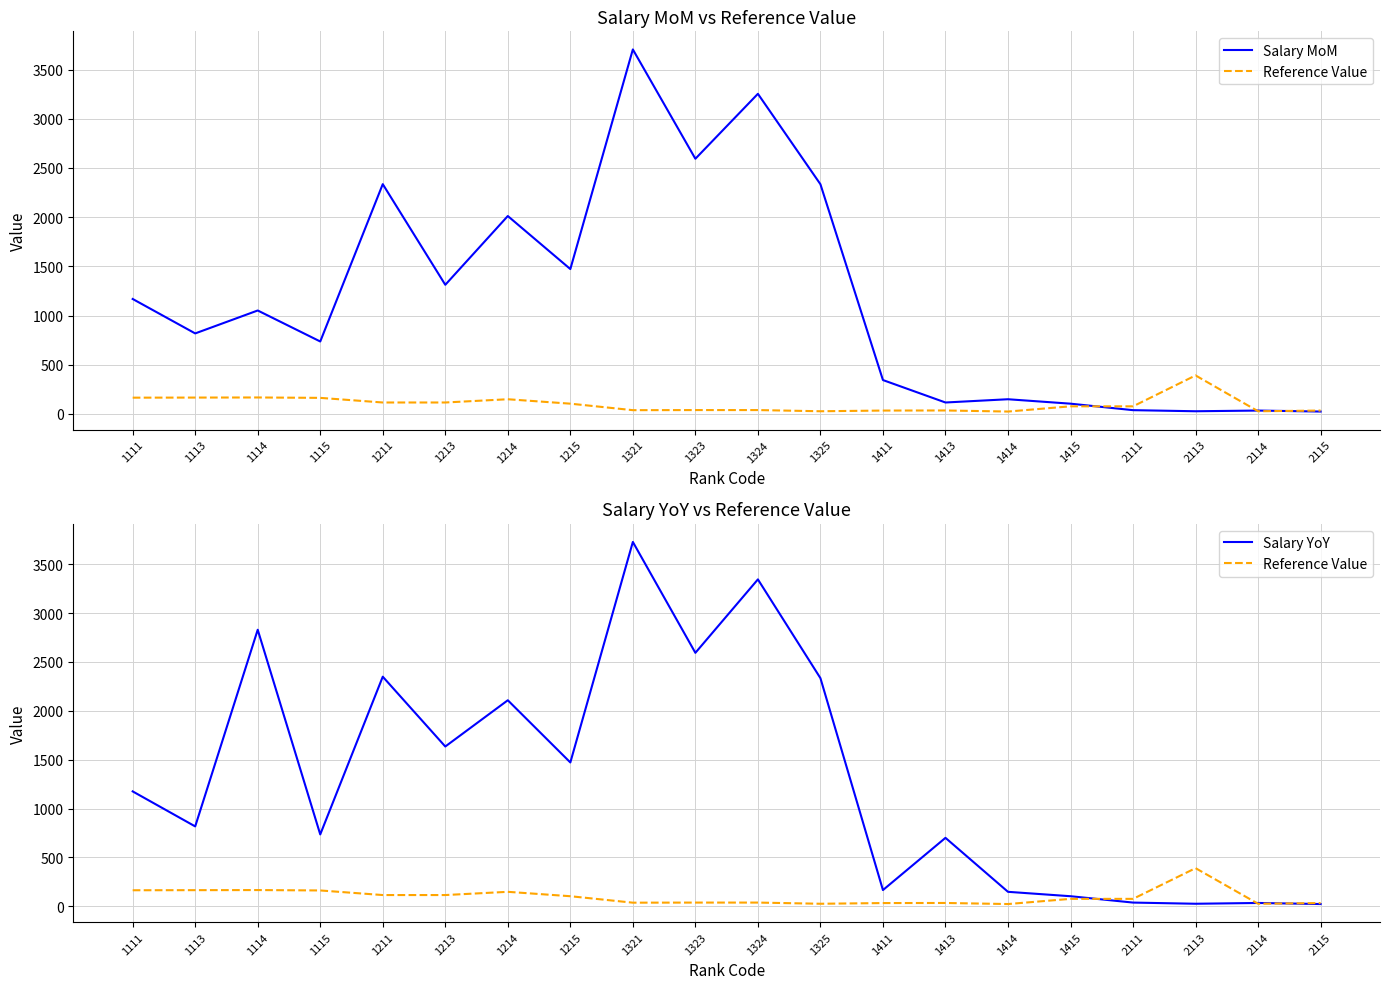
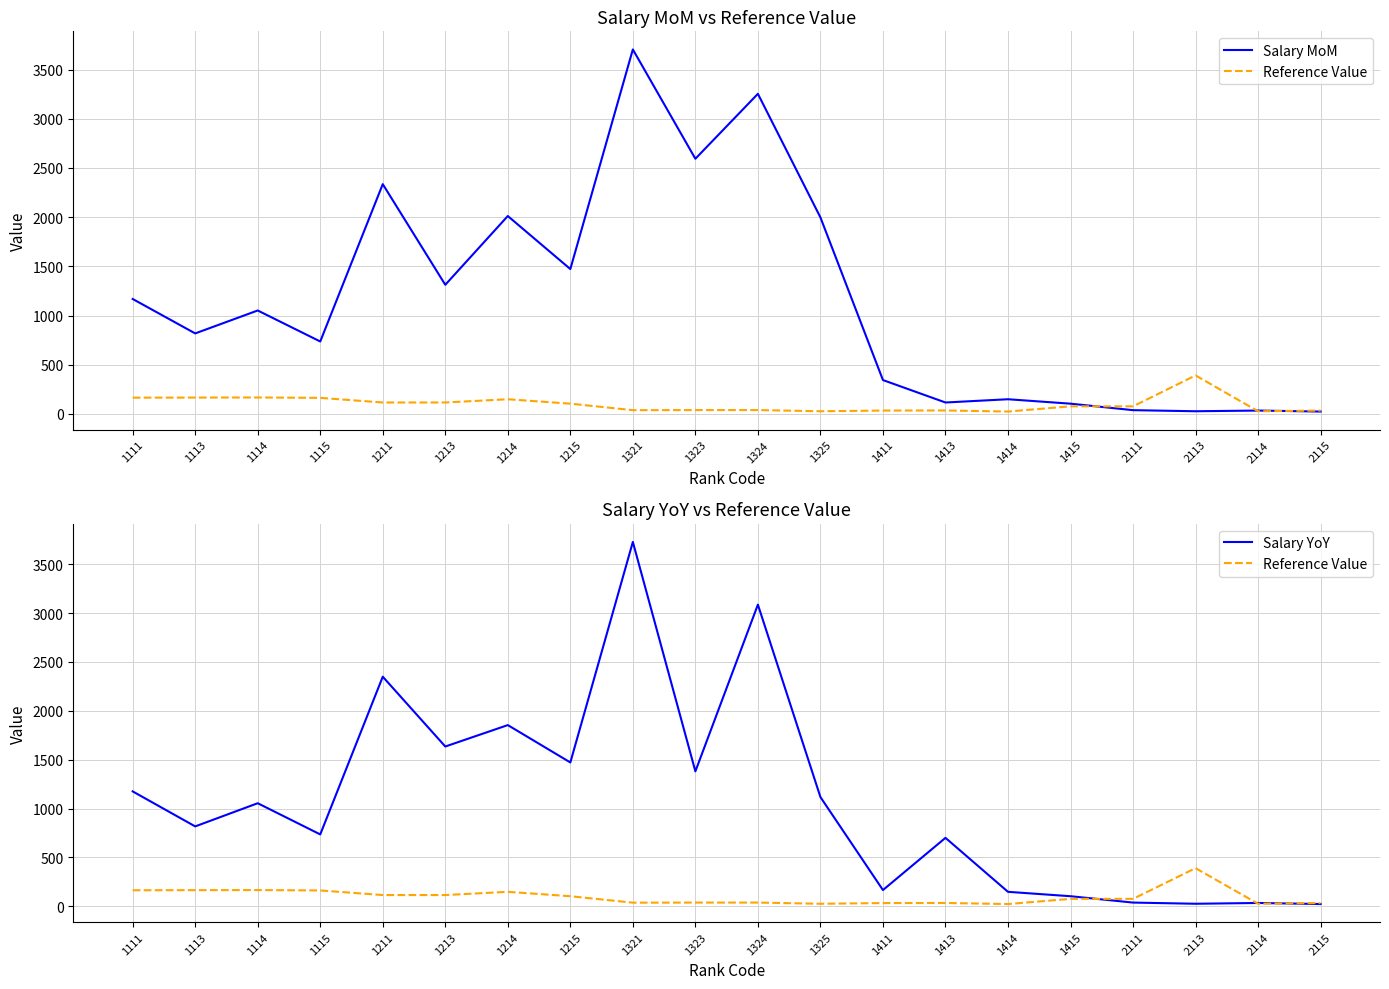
Salary MoM vs Reference Value, Salary MoM, 1325: 2300 -> 2000
Salary YoY vs Reference Value, Salary YoY, 1114: 2800 -> 1100
Salary YoY vs Reference Value, Salary YoY, 1214: 2100 -> 1900
Salary YoY vs Reference Value, Salary YoY, 1323: 2600 -> 1400
Salary YoY vs Reference Value, Salary YoY, 1324: 3300 -> 3100
Salary YoY vs Reference Value, Salary YoY, 1325: 2300 -> 1100
